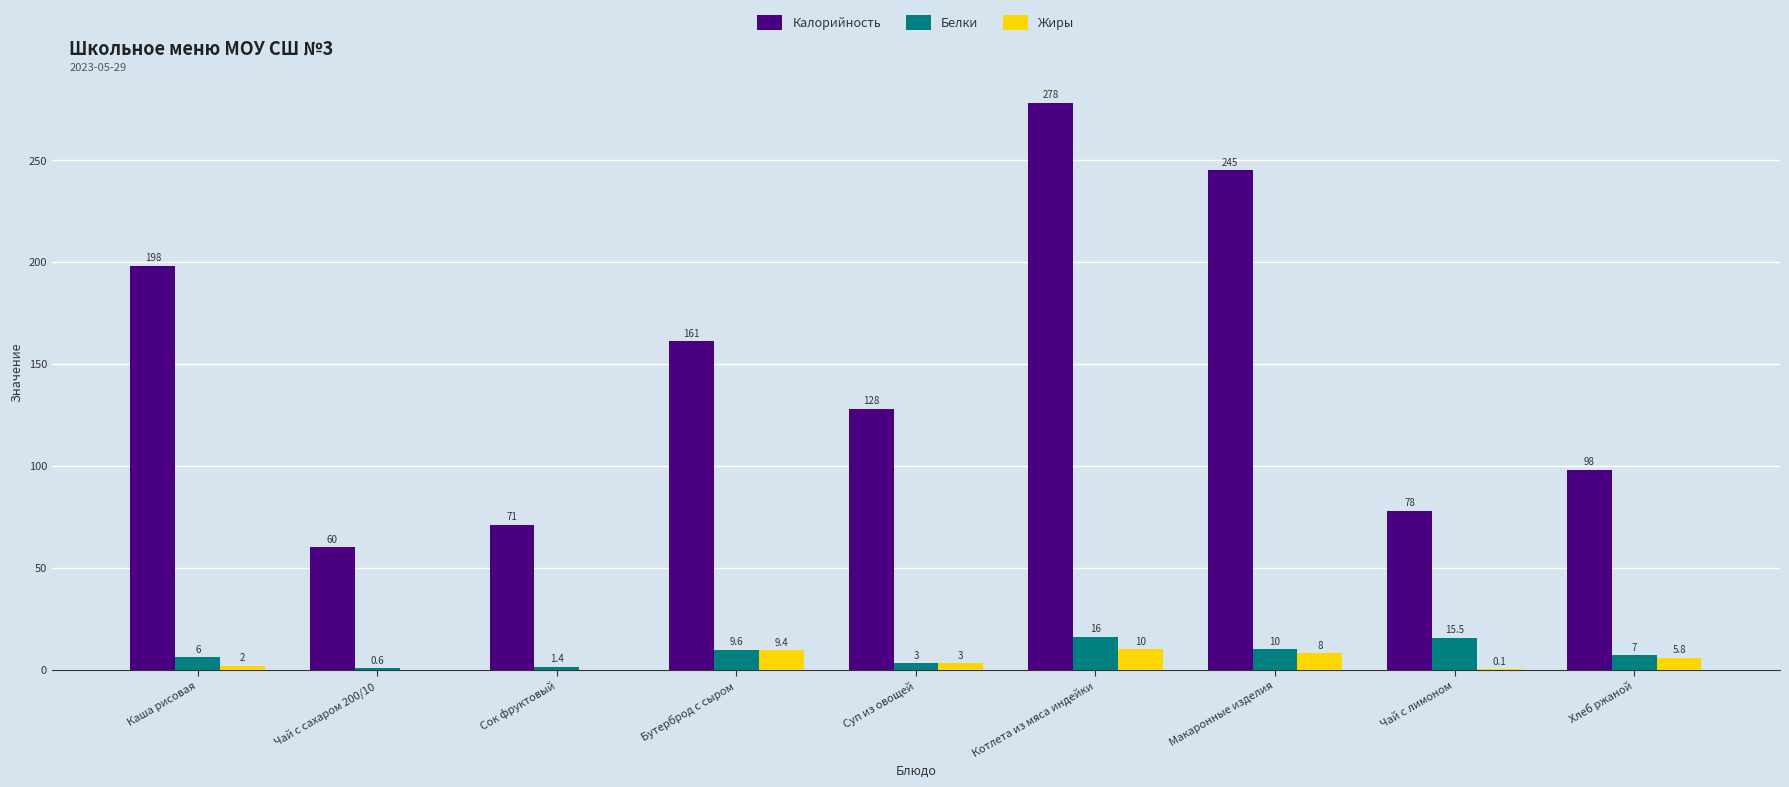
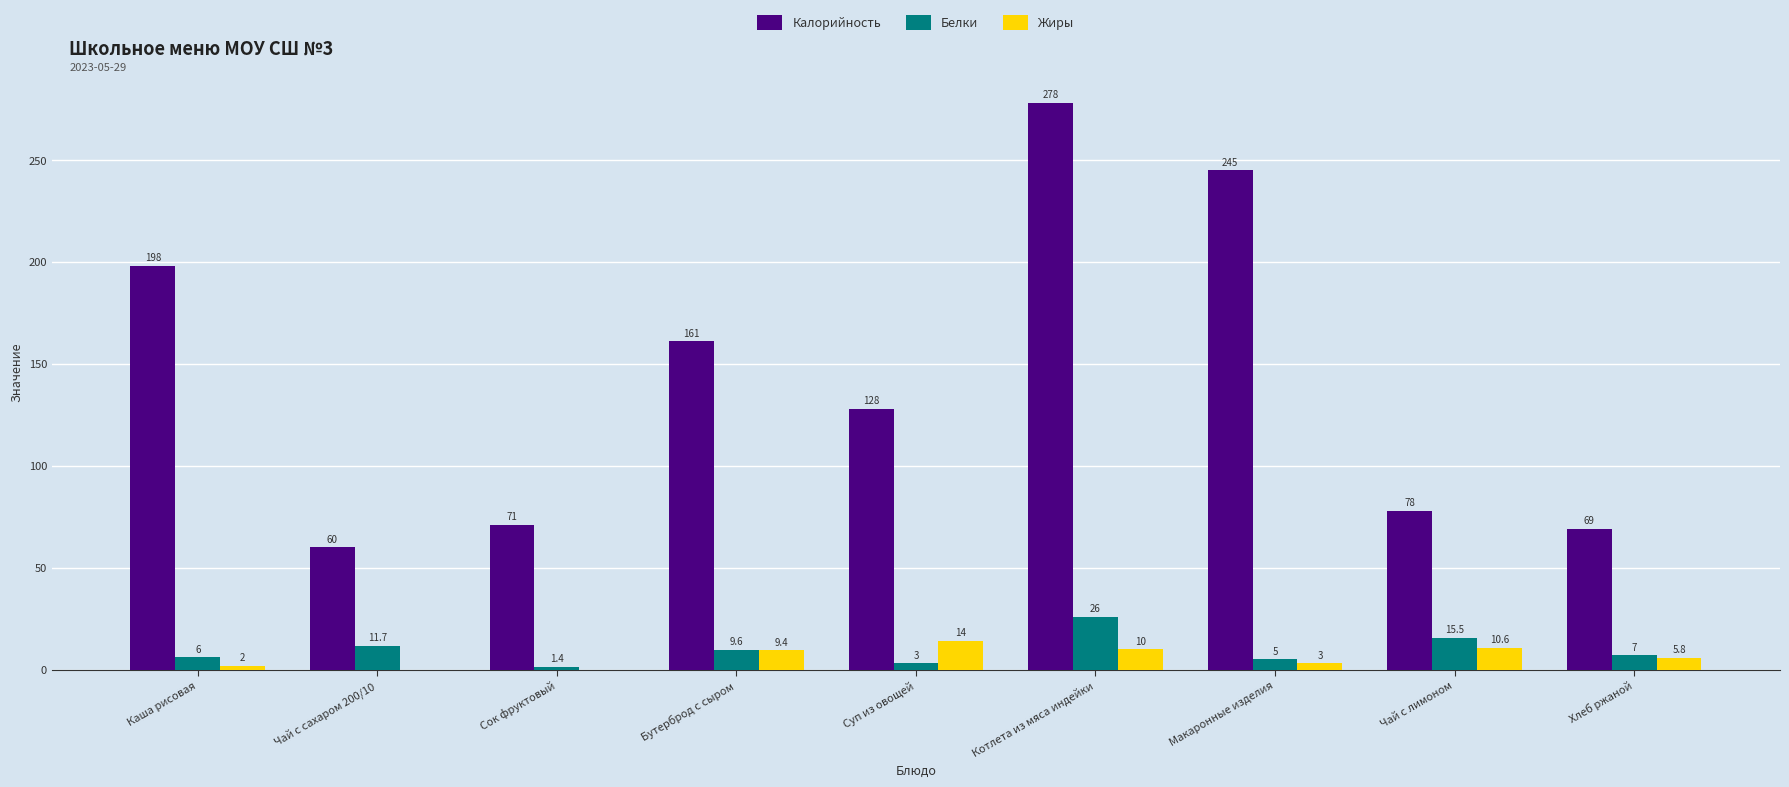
Белки, Чай с сахаром 200/10: 0.6 -> 11.7
Жиры, Суп из овощей: 3 -> 14
Белки, Котлета из мяса индейки: 16 -> 26
Белки, Макаронные изделия: 10 -> 5
Жиры, Макаронные изделия: 8 -> 3
Жиры, Чай с лимоном: 0.1 -> 10.6
Калорийность, Хлеб ржаной: 98 -> 69
